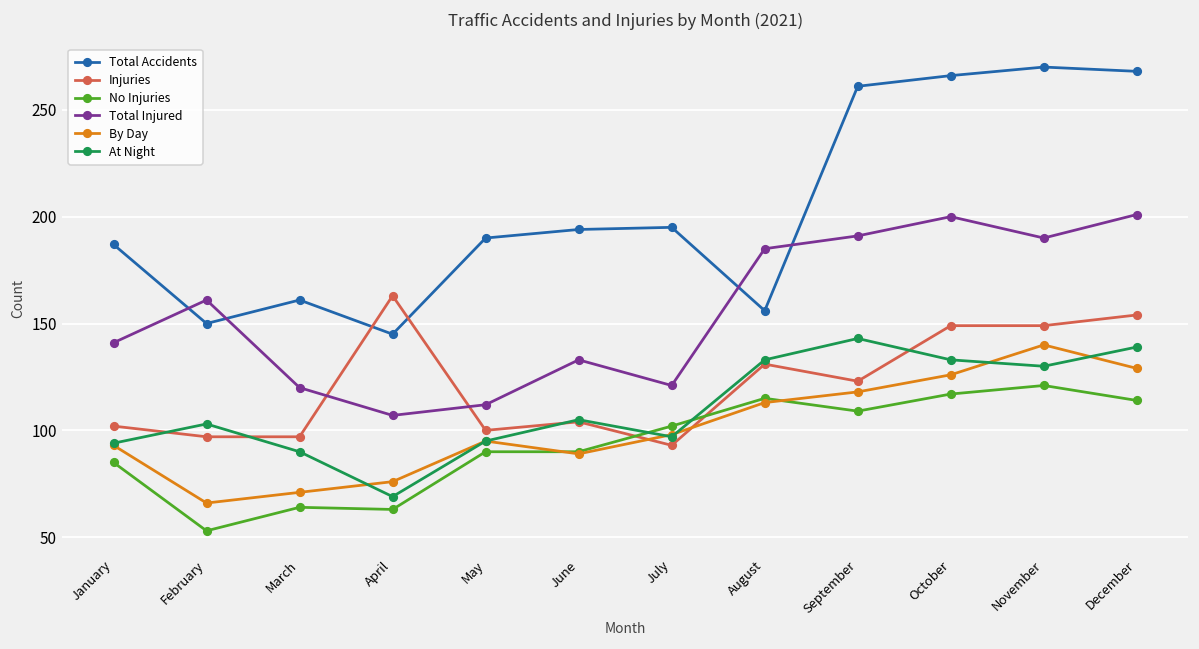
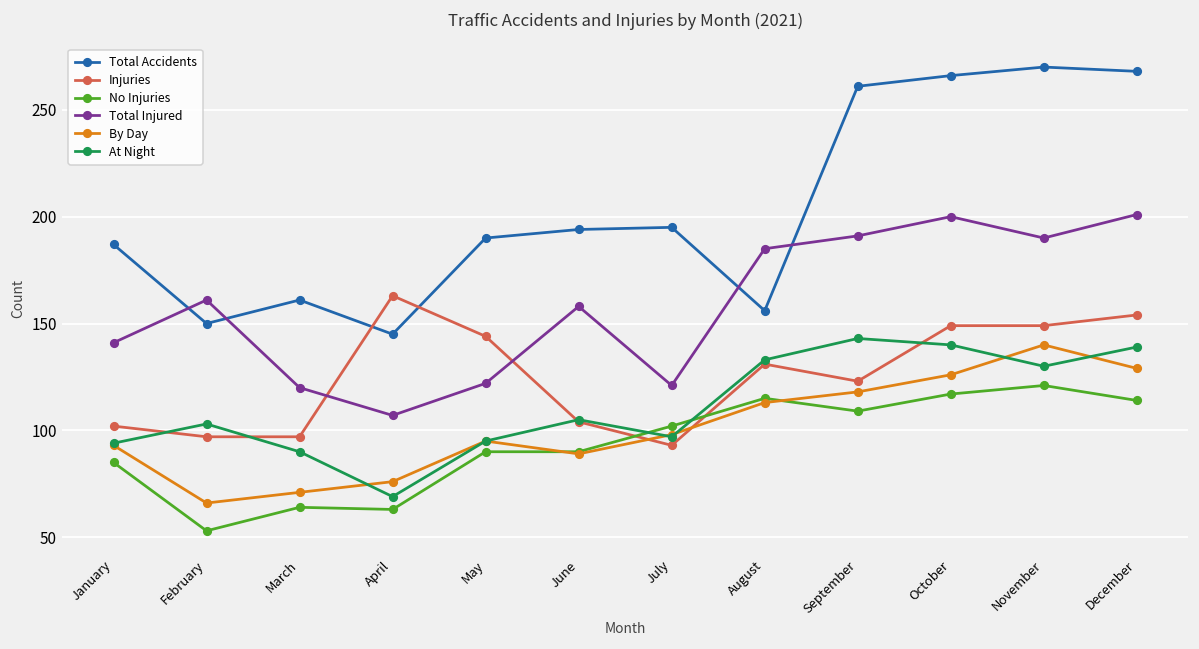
Injuries, May: 100 -> 144
Total Injured, May: 112 -> 122
Total Injured, June: 133 -> 158
At Night, October: 133 -> 140
